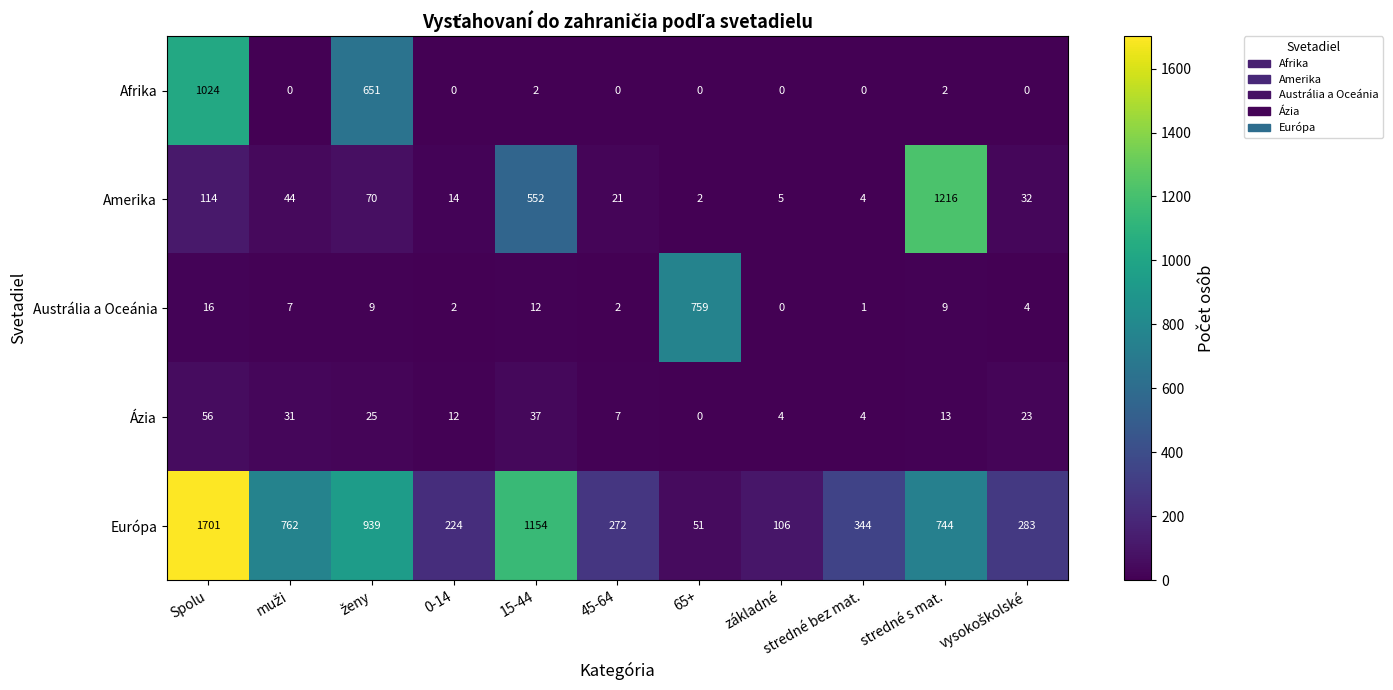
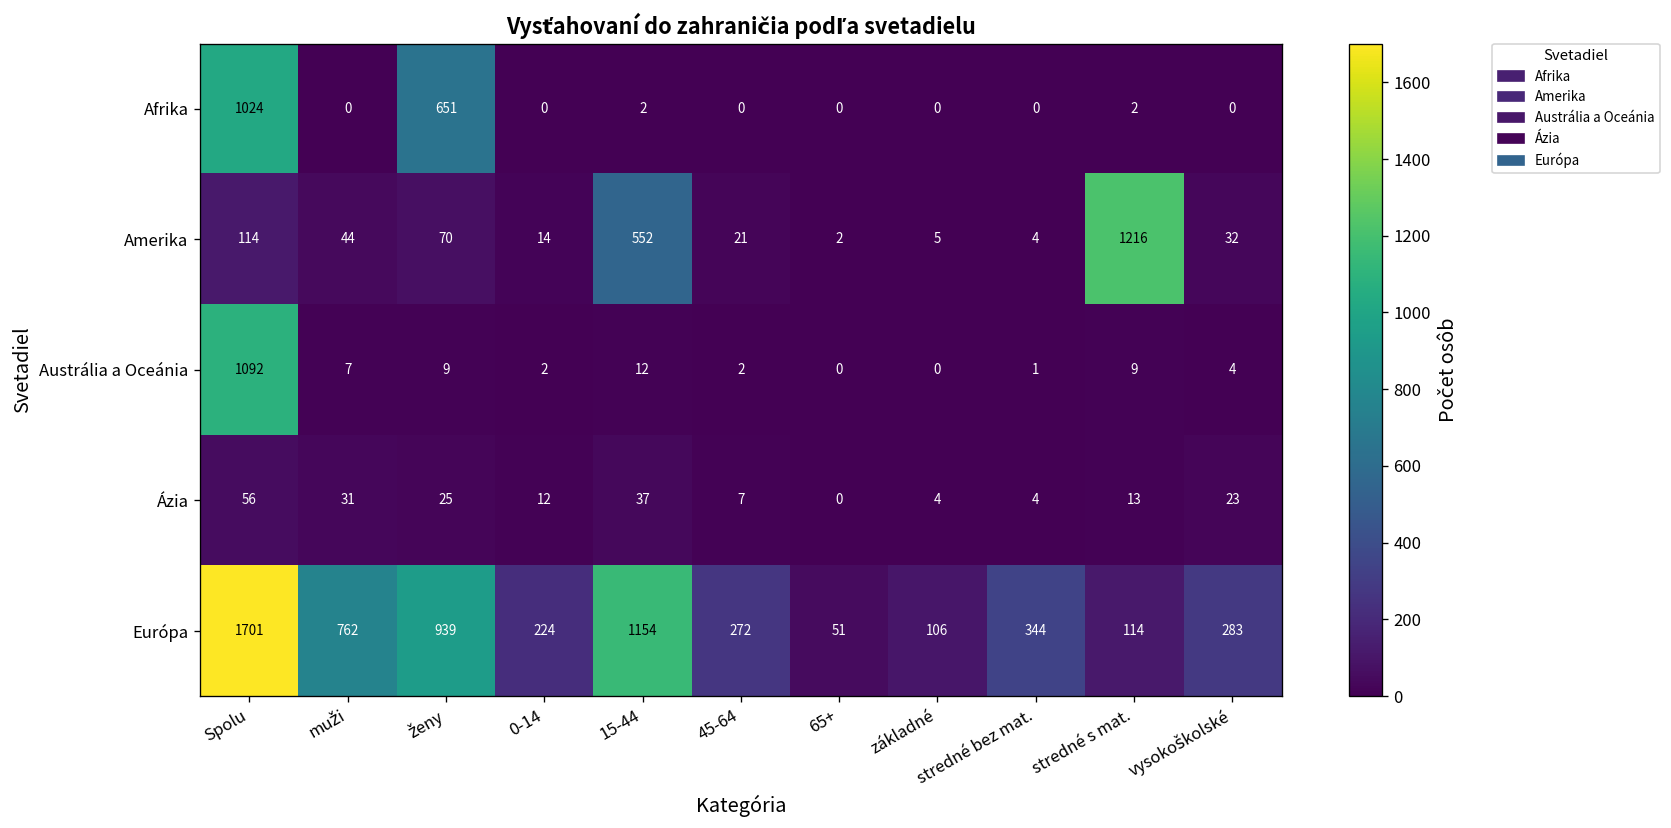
Austrália a Oceánia, Spolu: 16 -> 1092
Austrália a Oceánia, 65+: 759 -> 0
Európa, stredné s mat.: 744 -> 114
